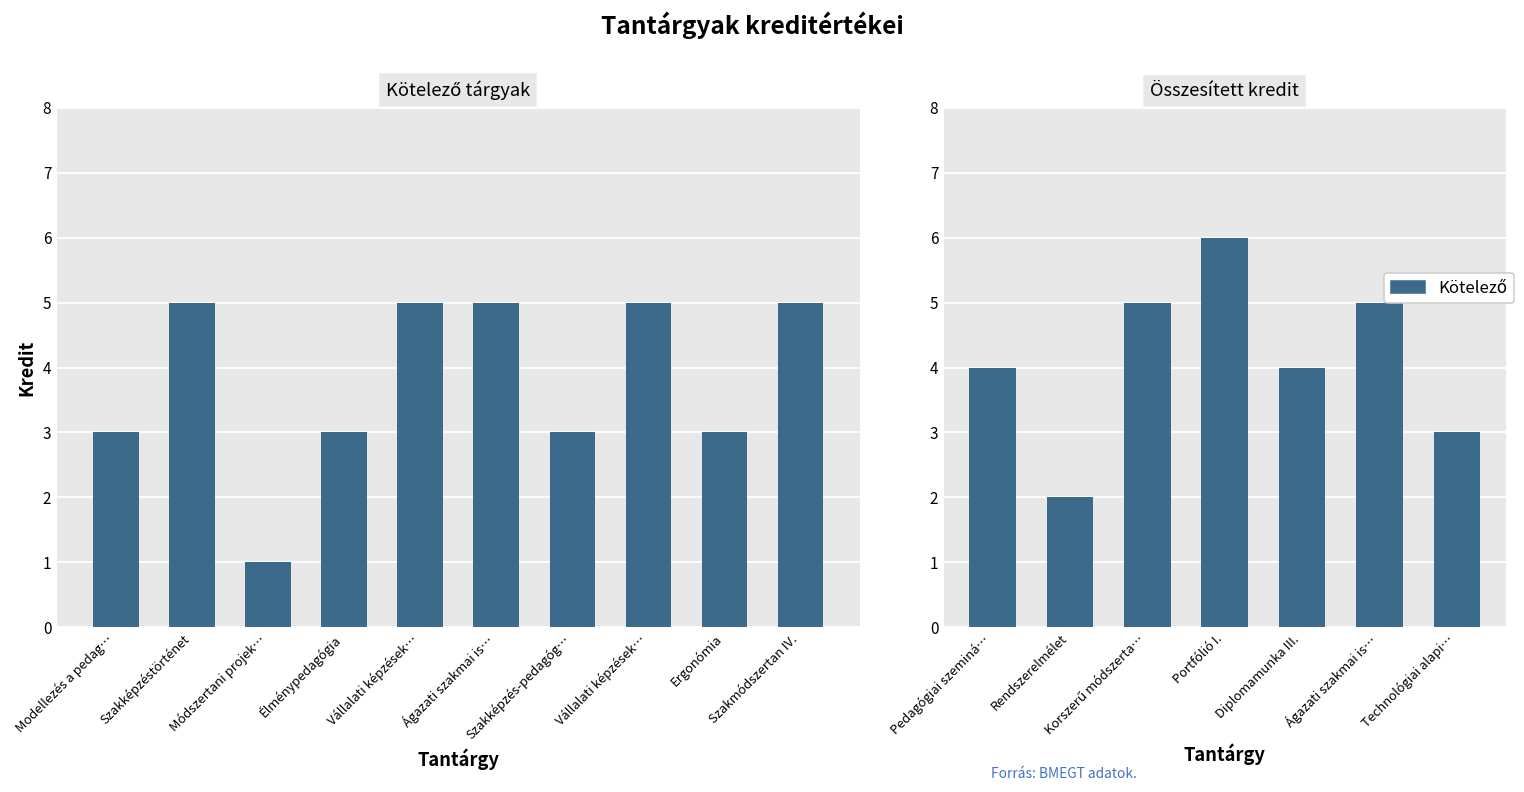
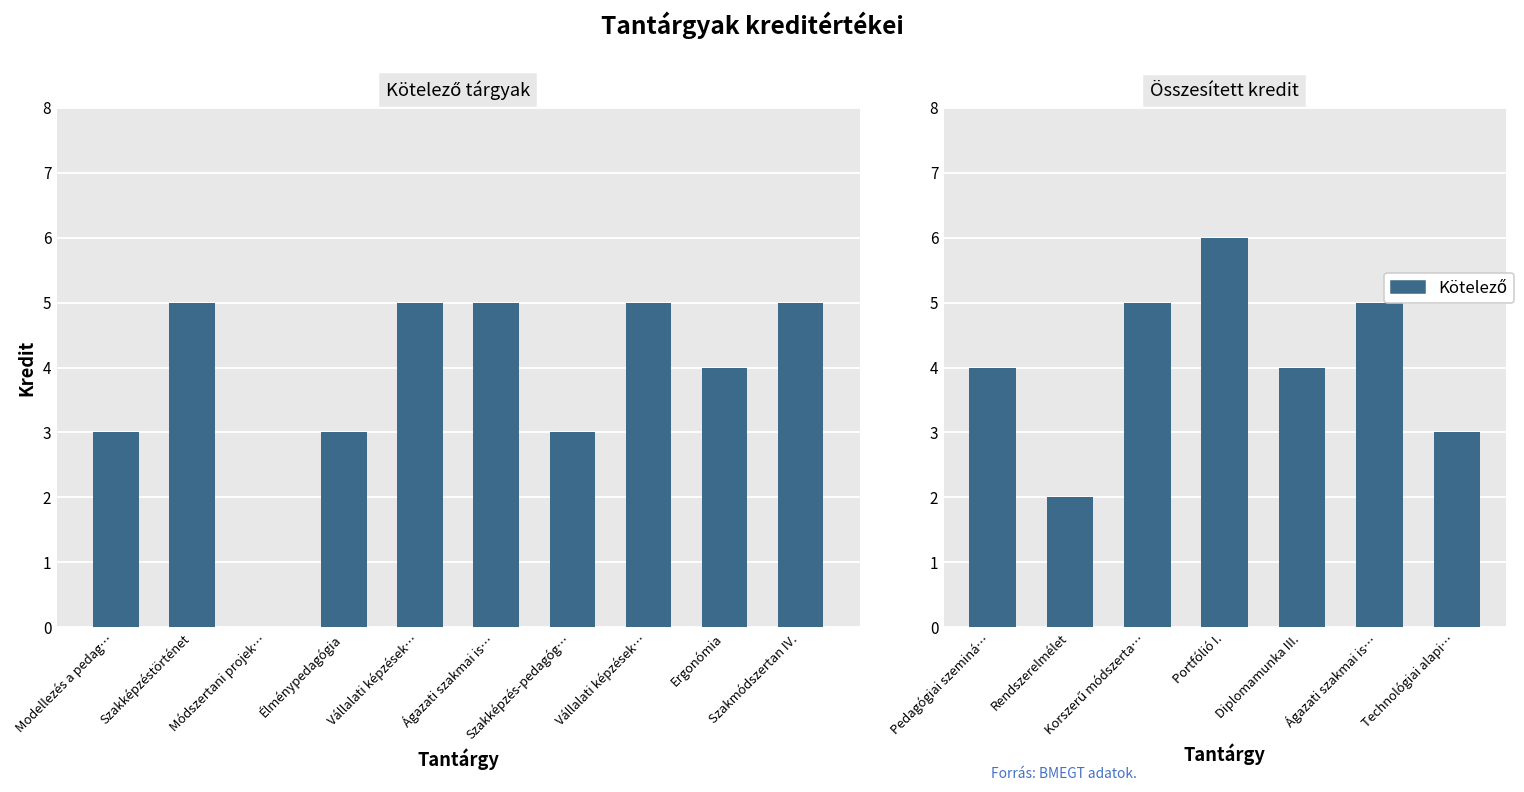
Kötelező tárgyak, Módszertani projek…: 1 -> 0
Kötelező tárgyak, Ergonómia: 3 -> 4
